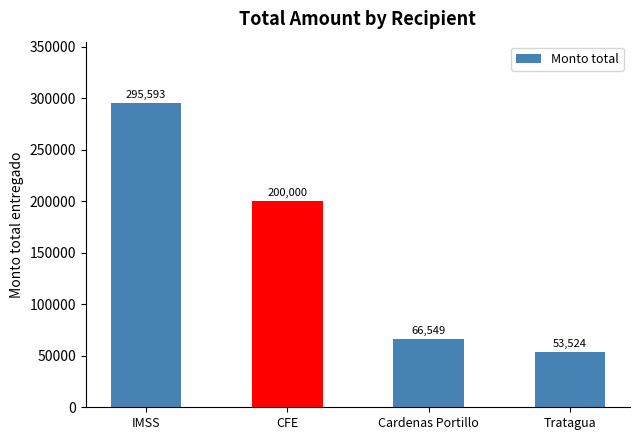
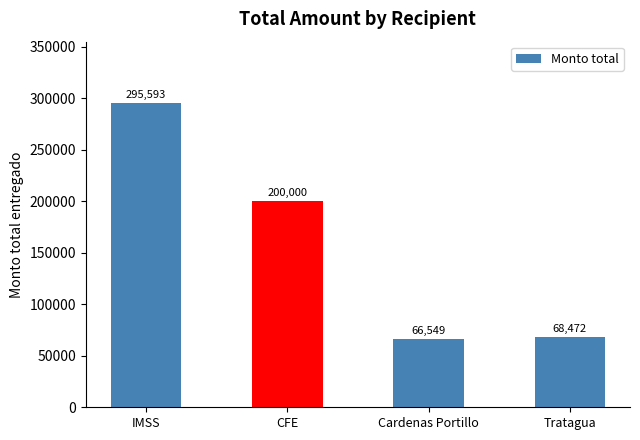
Tratagua: 53,524 -> 68,472
